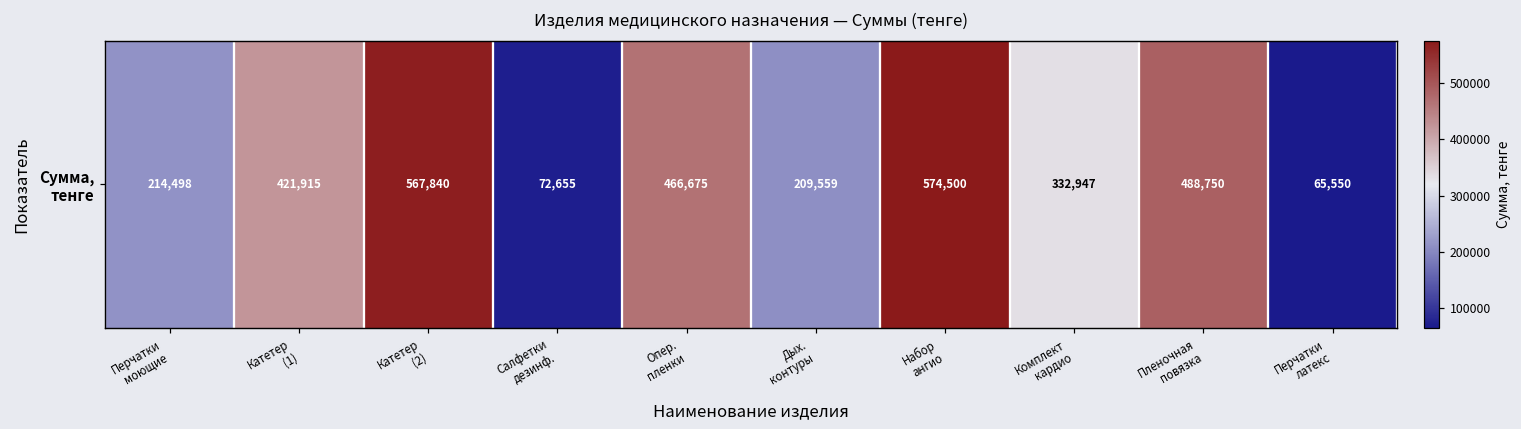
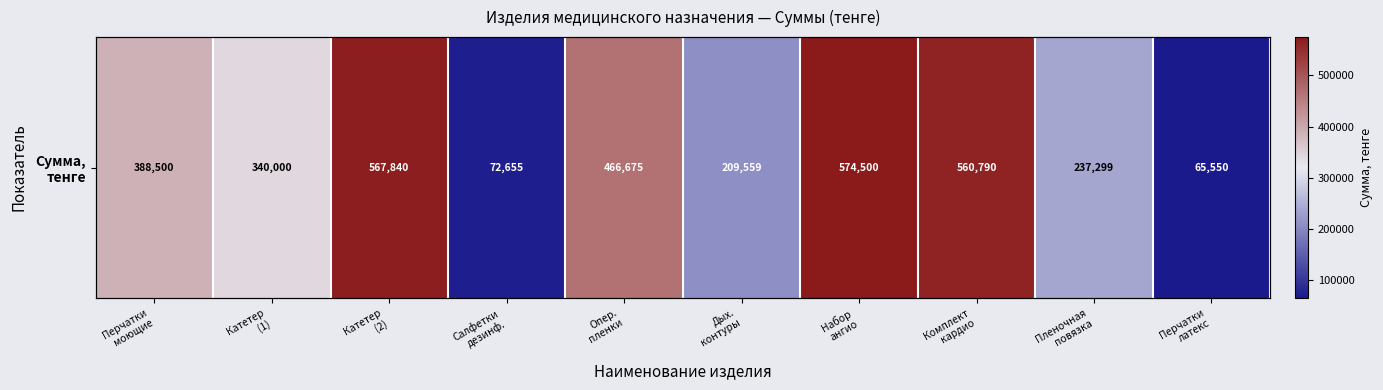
Сумма, тенге, Перчатки моющие: 214,498 -> 388,500
Сумма, тенге, Катетер (1): 421,915 -> 340,000
Сумма, тенге, Комплект кардио: 332,947 -> 560,790
Сумма, тенге, Пленочная повязка: 488,750 -> 237,299
